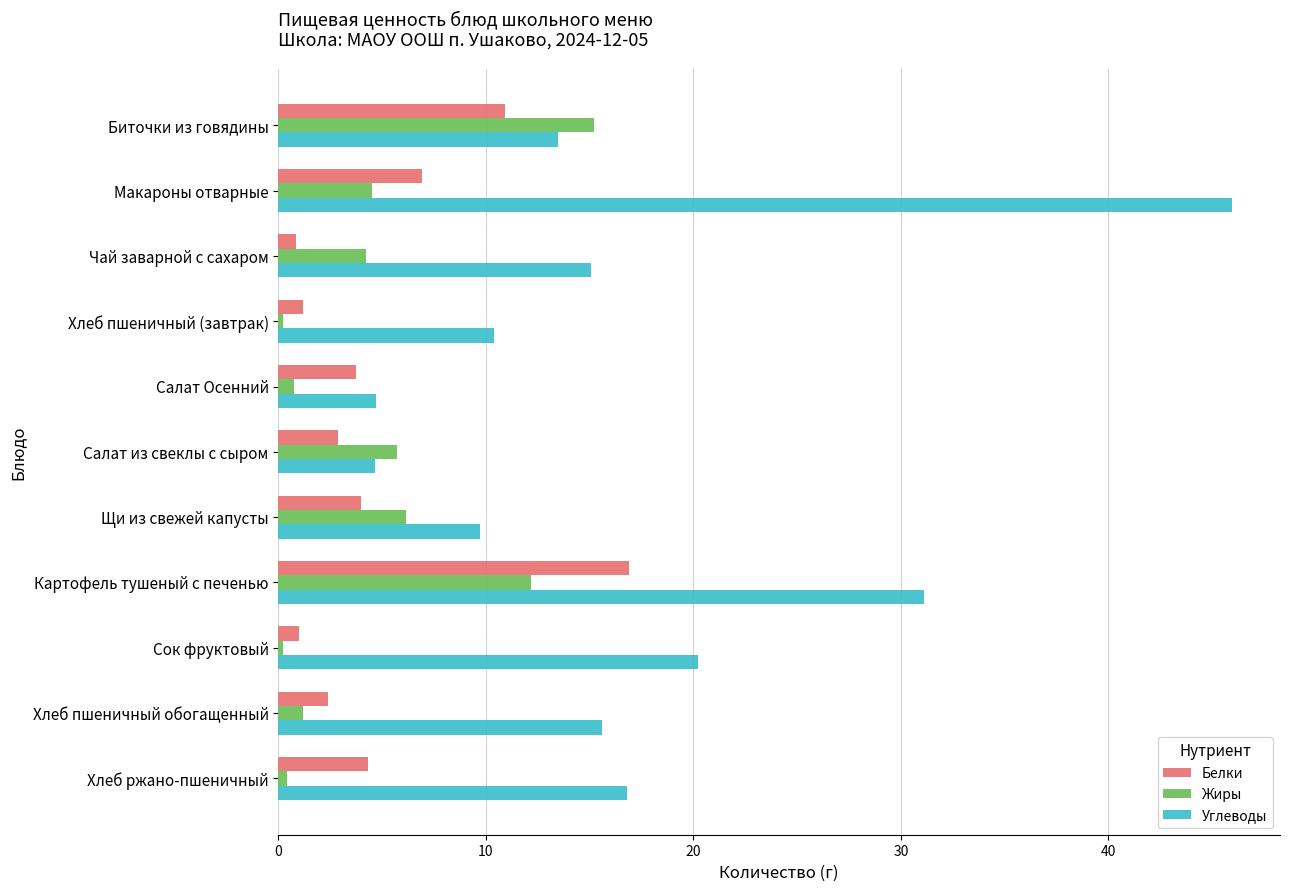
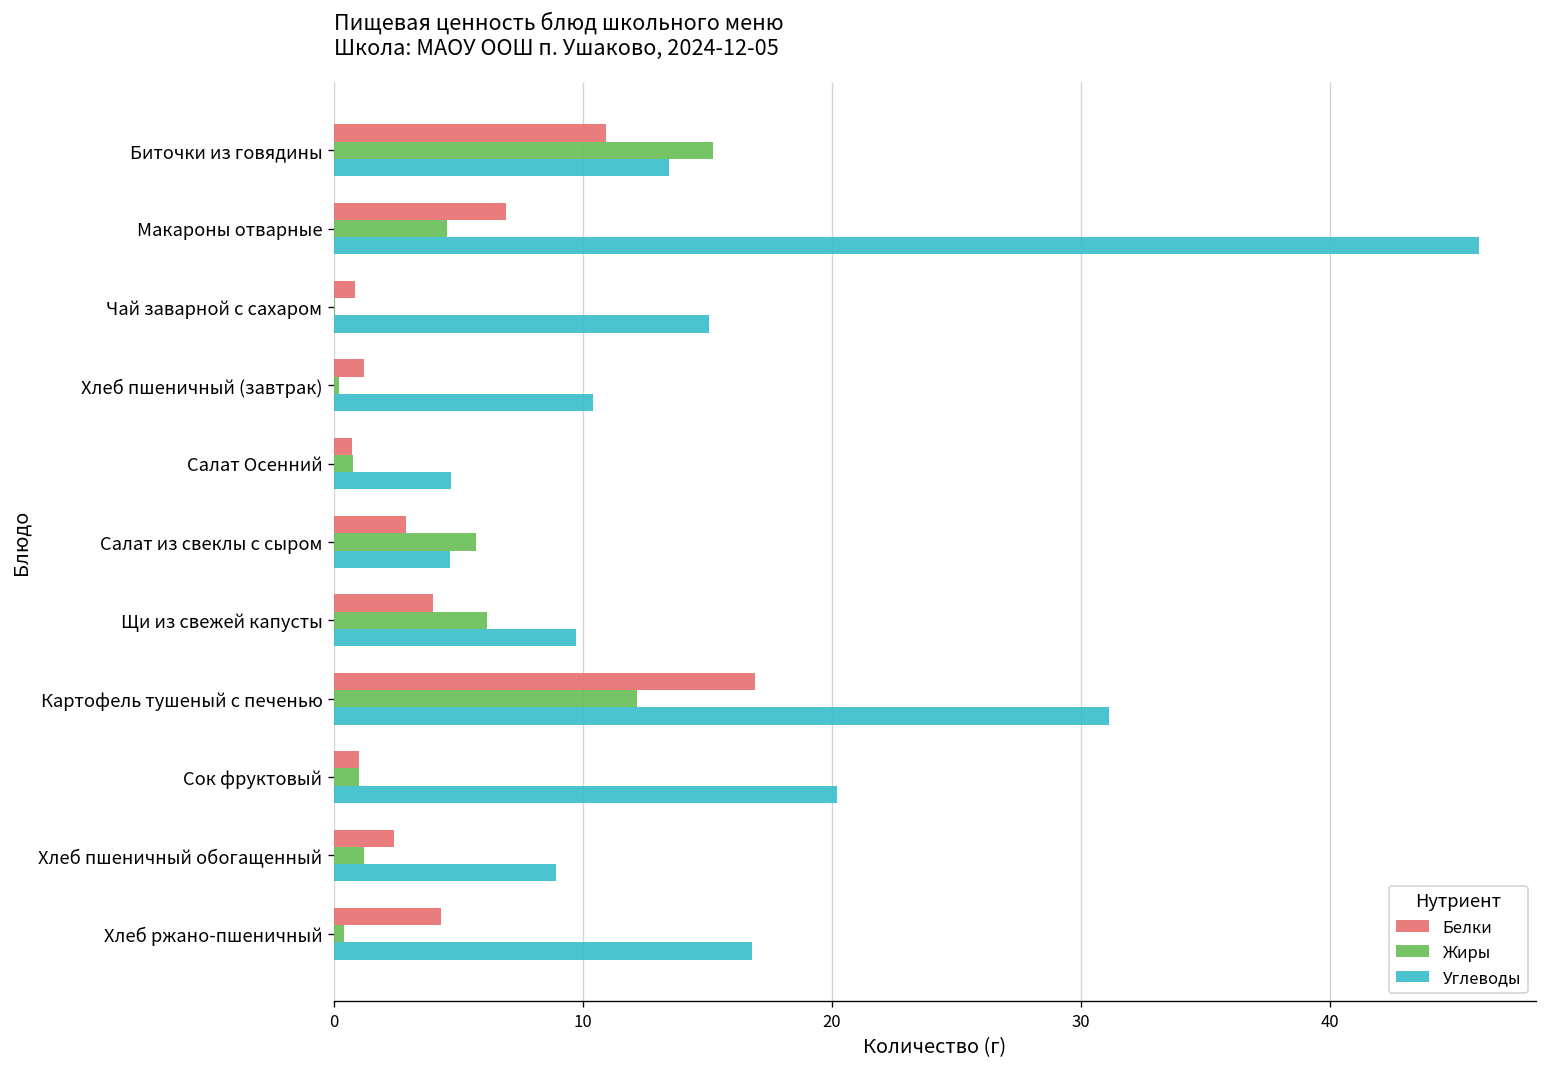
Жиры, Чай заварной с сахаром: 4.2 -> 0.0
Белки, Салат Осенний: 3.8 -> 0.7
Жиры, Сок фруктовый: 0.2 -> 1.0
Углеводы, Хлеб пшеничный обогащенный: 15.6 -> 8.9
